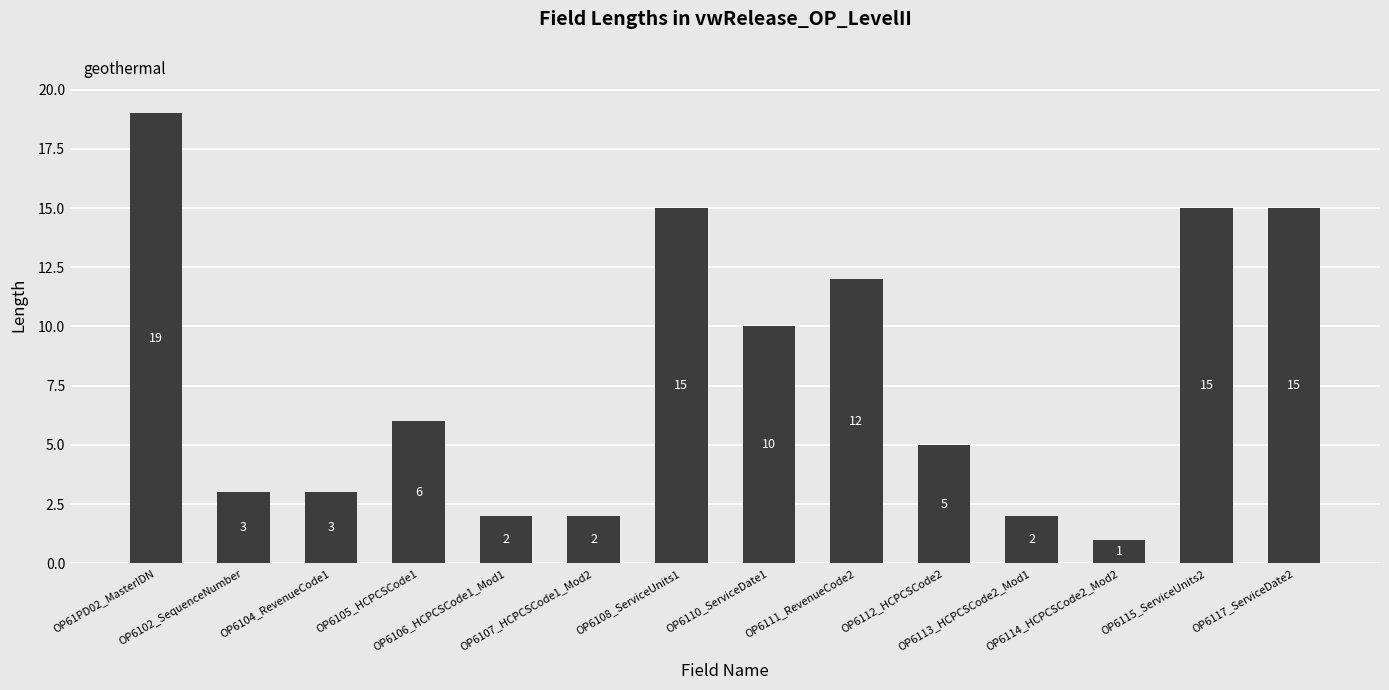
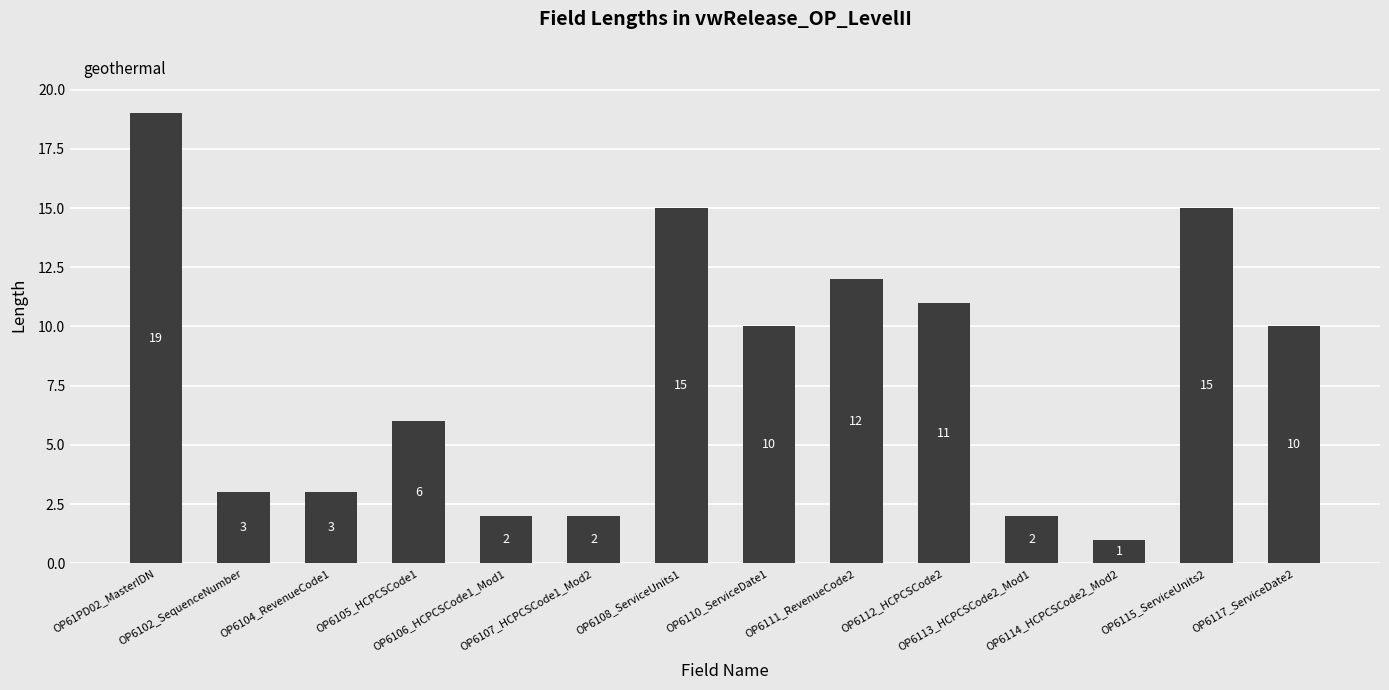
OP6112_HCPCSCode2: 5 -> 11
OP6117_ServiceDate2: 15 -> 10
